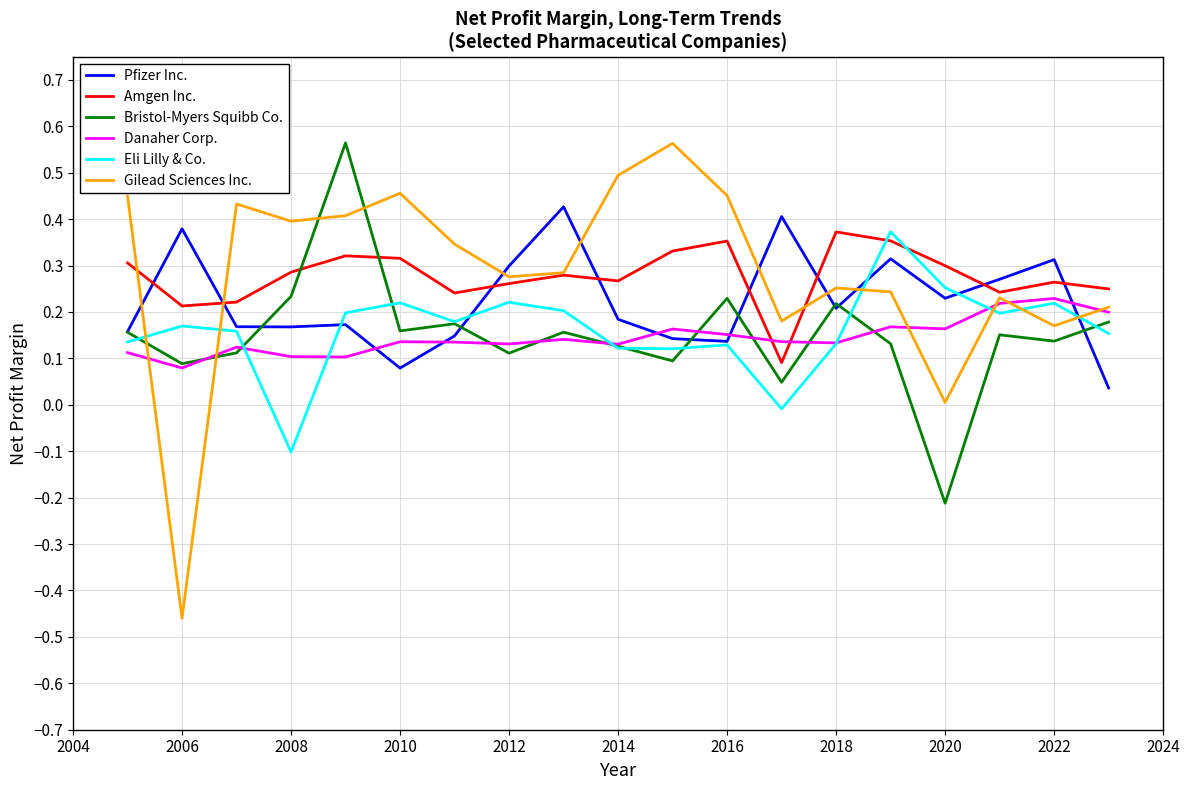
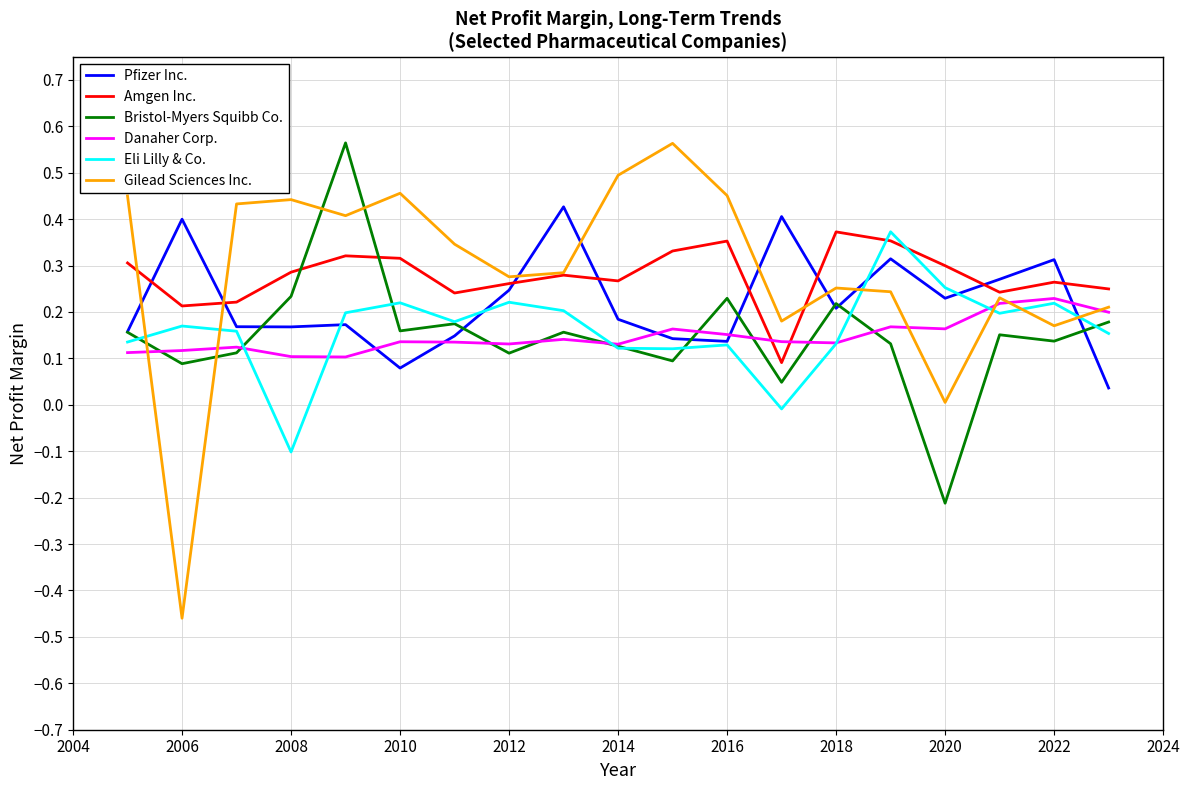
Pfizer Inc., 2006: 0.38 -> 0.40
Danaher Corp., 2006: 0.08 -> 0.12
Gilead Sciences Inc., 2008: 0.40 -> 0.44
Pfizer Inc., 2012: 0.30 -> 0.25
